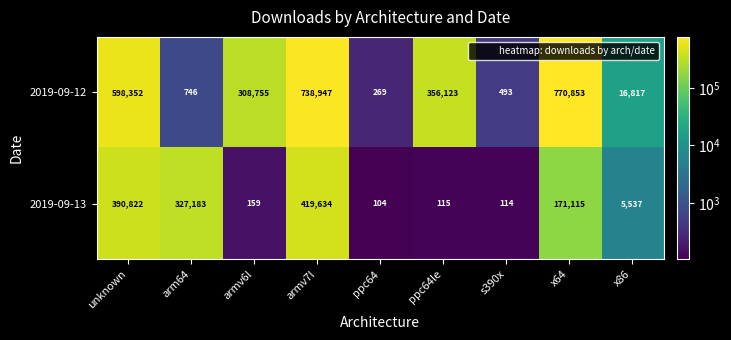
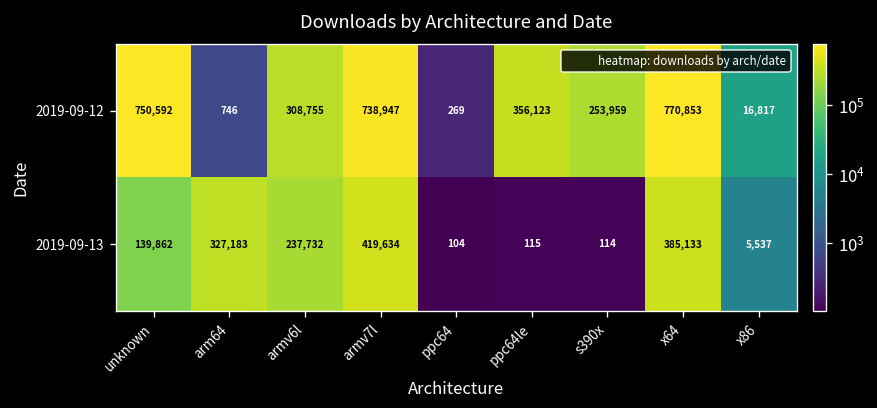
2019-09-12, unknown: 598,352 -> 750,592
2019-09-12, s390x: 493 -> 253,959
2019-09-13, unknown: 390,822 -> 139,862
2019-09-13, armv6l: 159 -> 237,732
2019-09-13, x64: 171,115 -> 385,133
